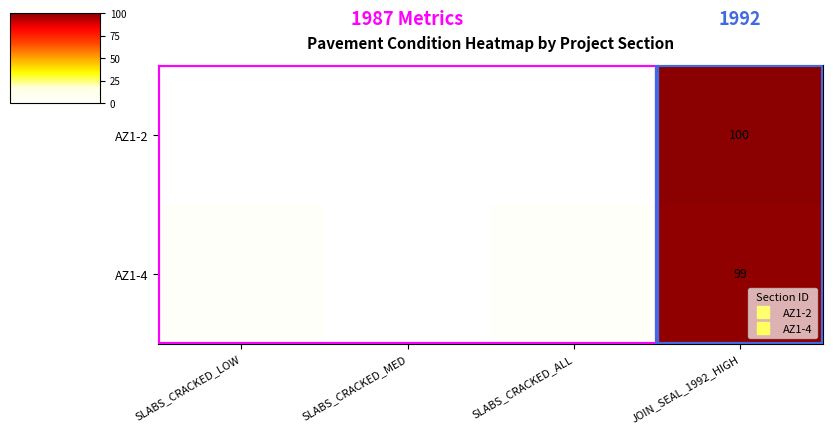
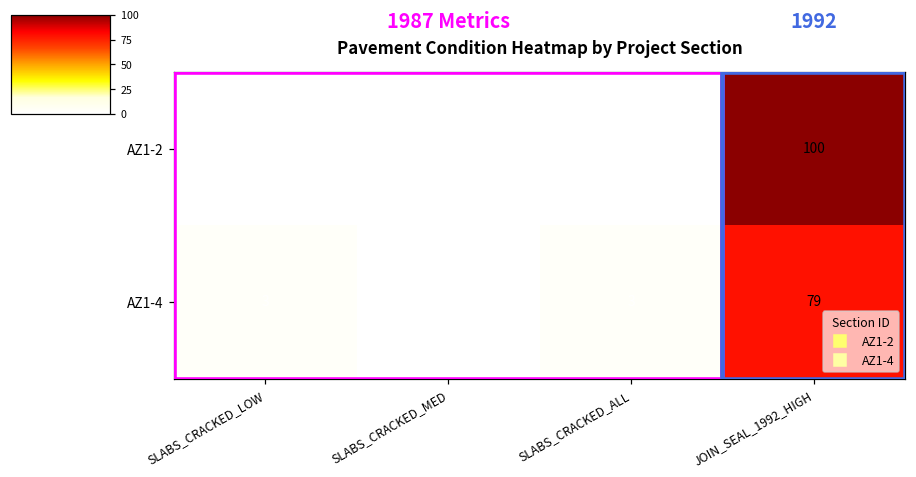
AZ1-4, JOIN_SEAL_1992_HIGH: 99 -> 79
